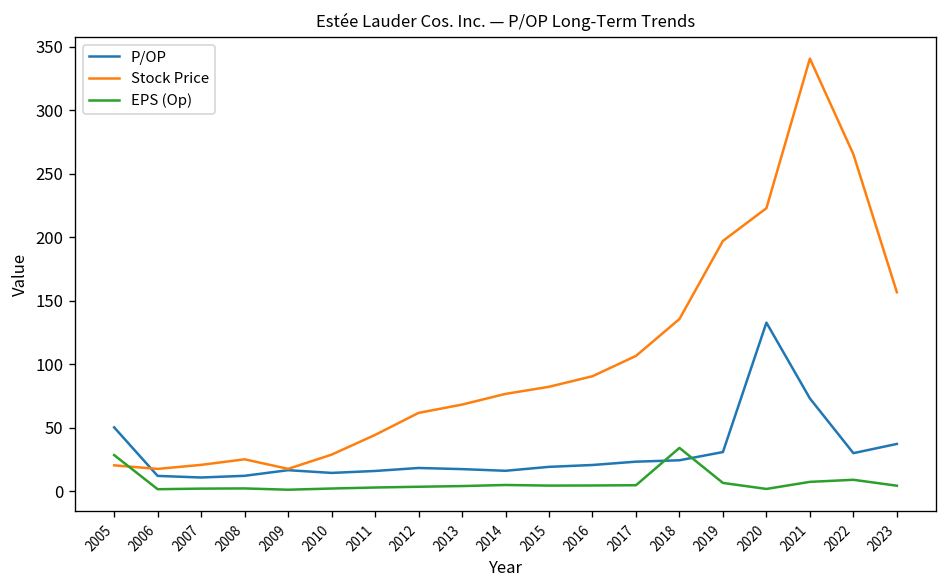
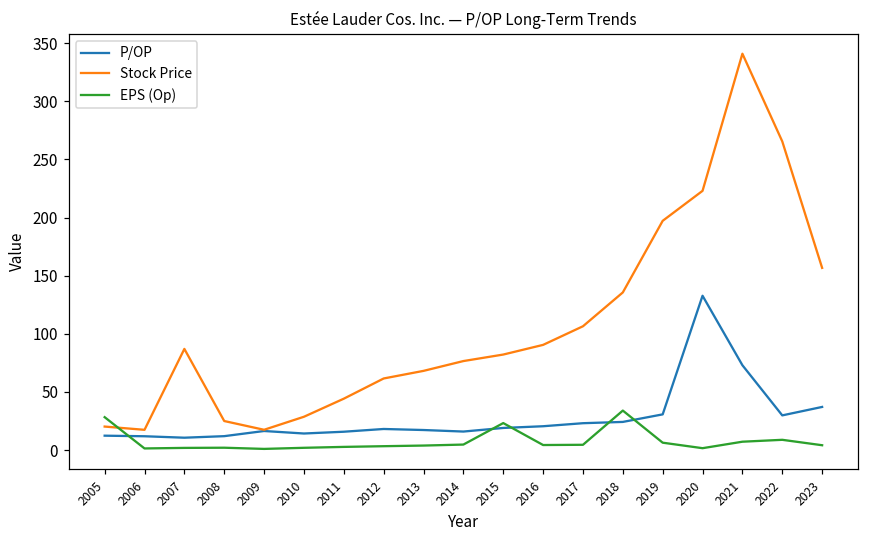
P/OP, 2005: 50 -> 12
Stock Price, 2007: 21 -> 87
EPS (Op), 2015: 4 -> 23
